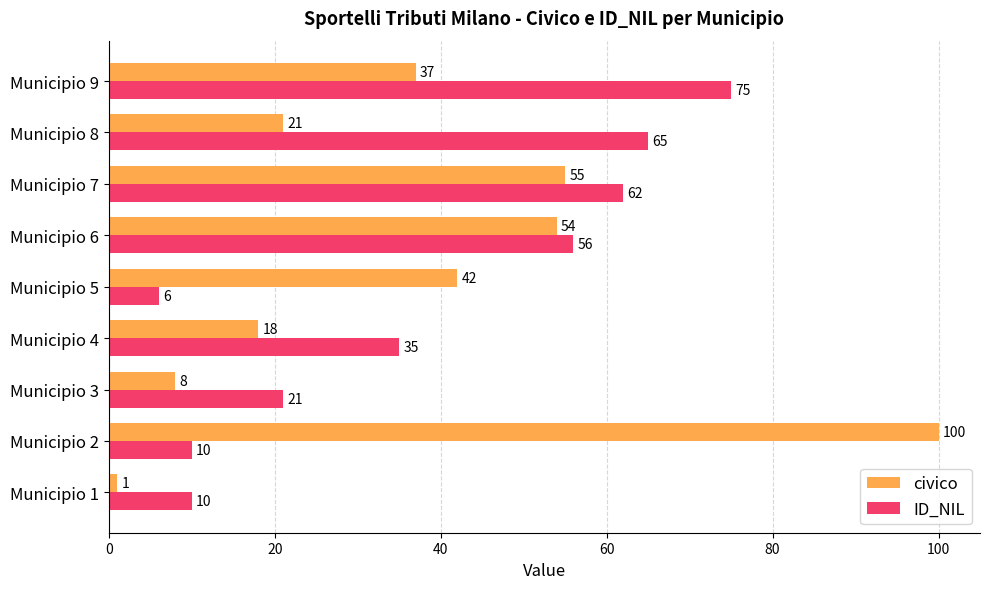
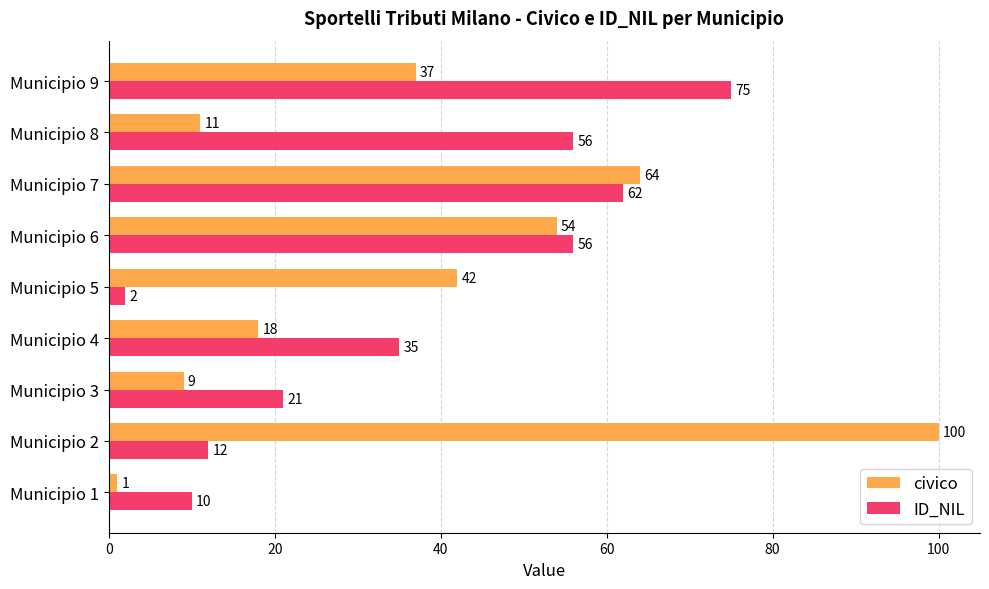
civico, Municipio 8: 21 -> 11
ID_NIL, Municipio 8: 65 -> 56
civico, Municipio 7: 55 -> 64
ID_NIL, Municipio 5: 6 -> 2
civico, Municipio 3: 8 -> 9
ID_NIL, Municipio 2: 10 -> 12
